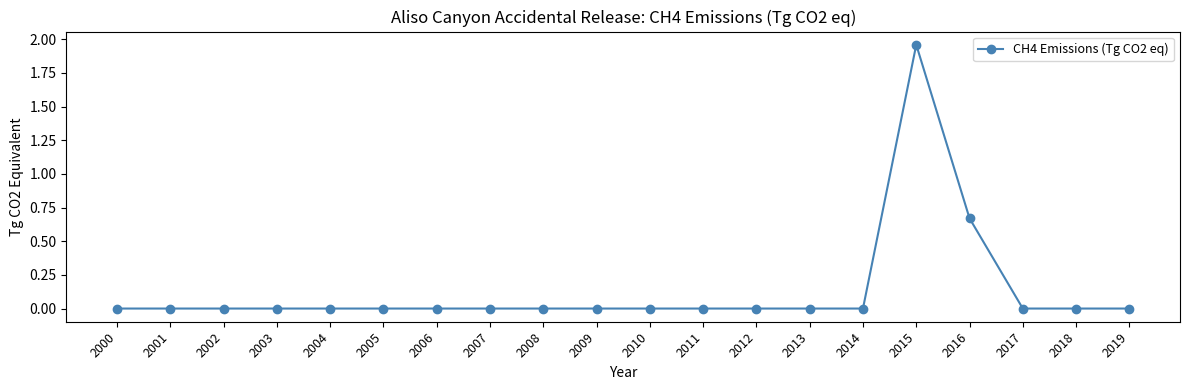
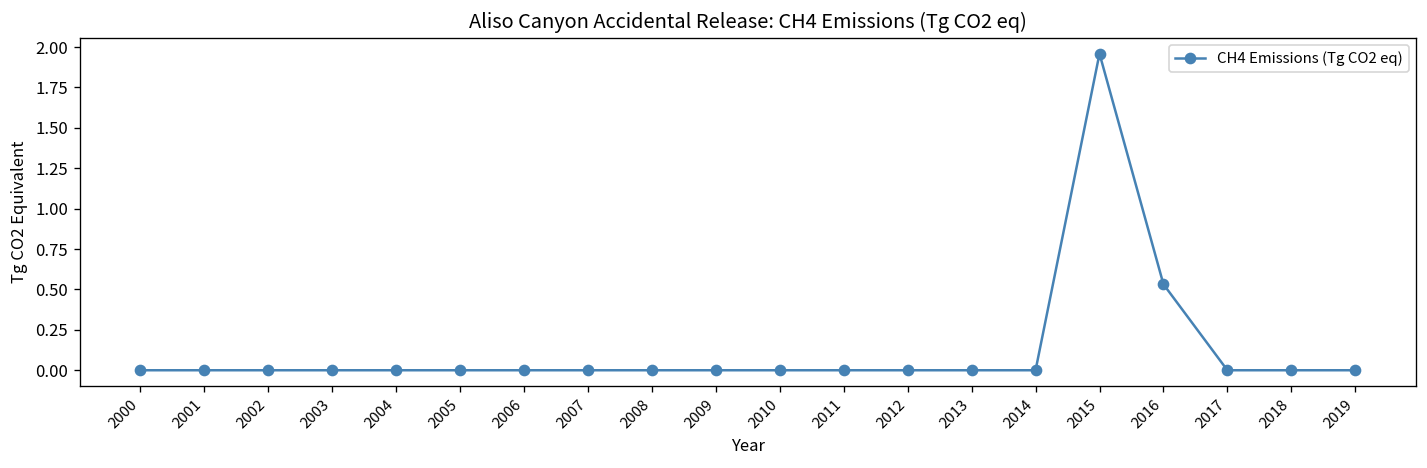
2016: 0.67 -> 0.53
